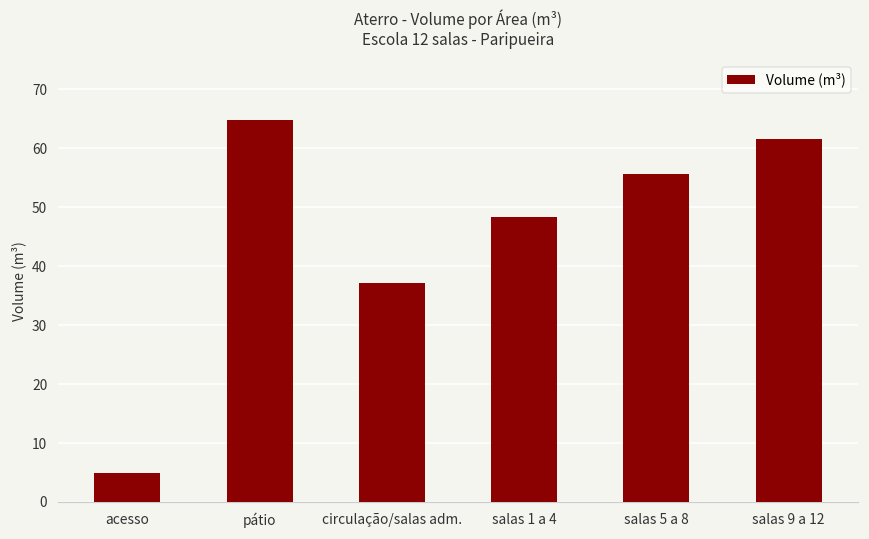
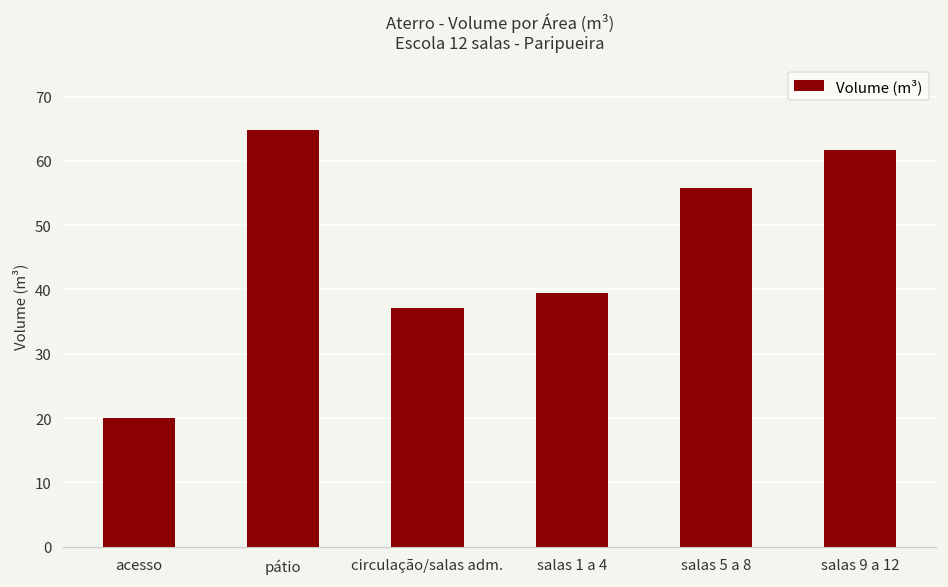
acesso: 5 -> 20
salas 1 a 4: 48 -> 39
